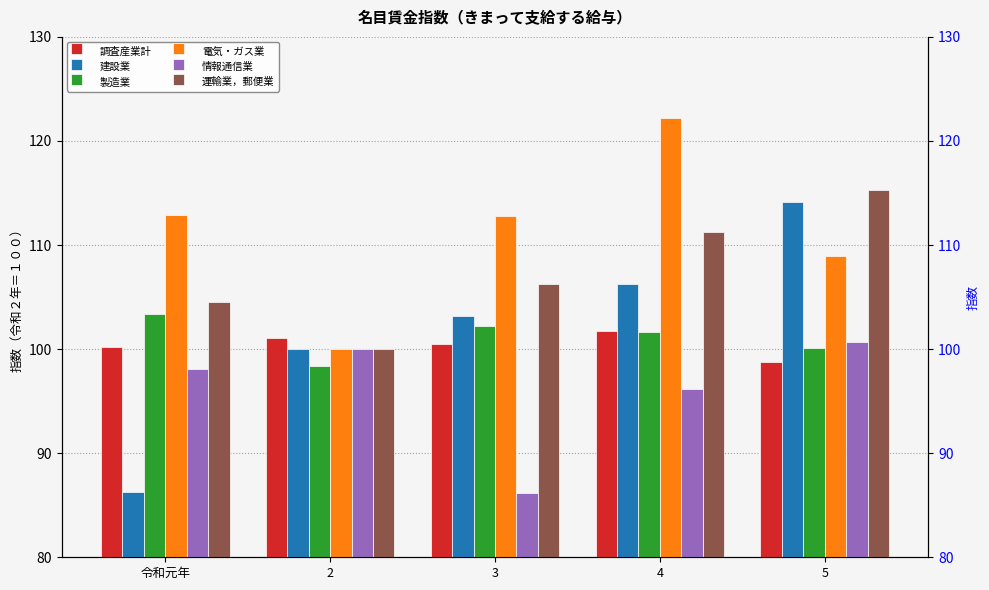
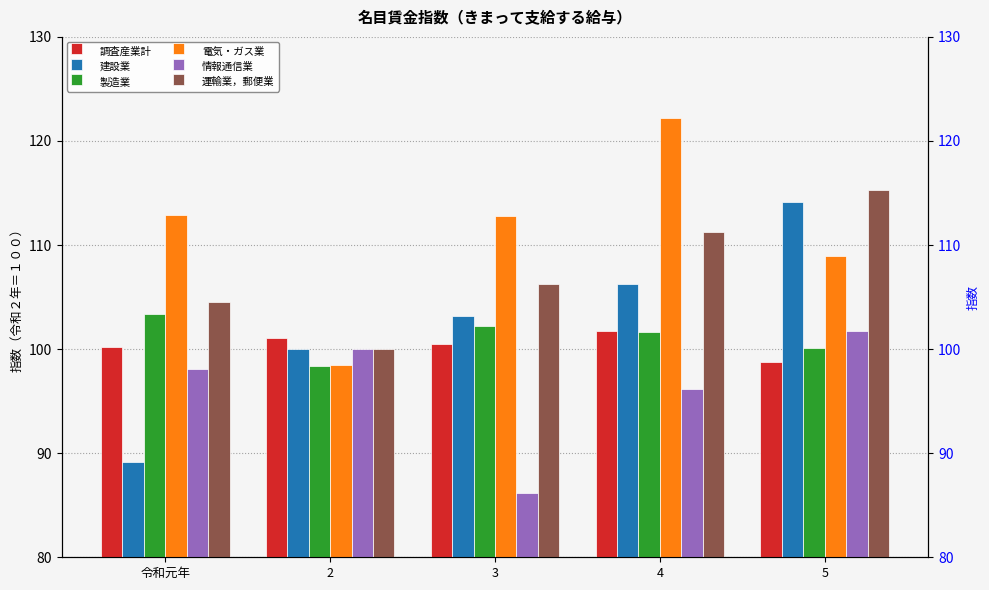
建設業, 令和元年: 86.3 -> 89.2
電気・ガス業, 2: 100.0 -> 98.5
情報通信業, 5: 100.7 -> 101.7
